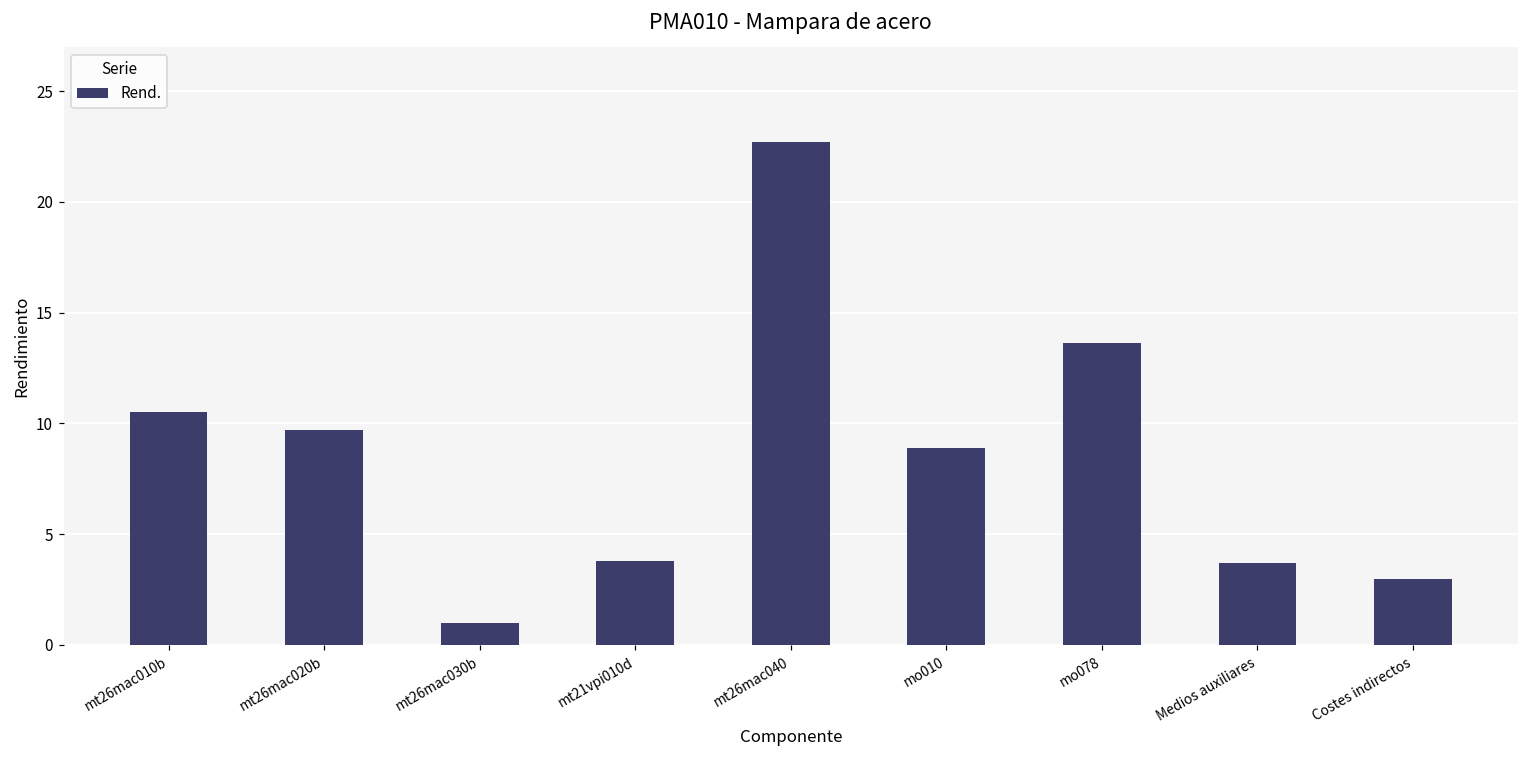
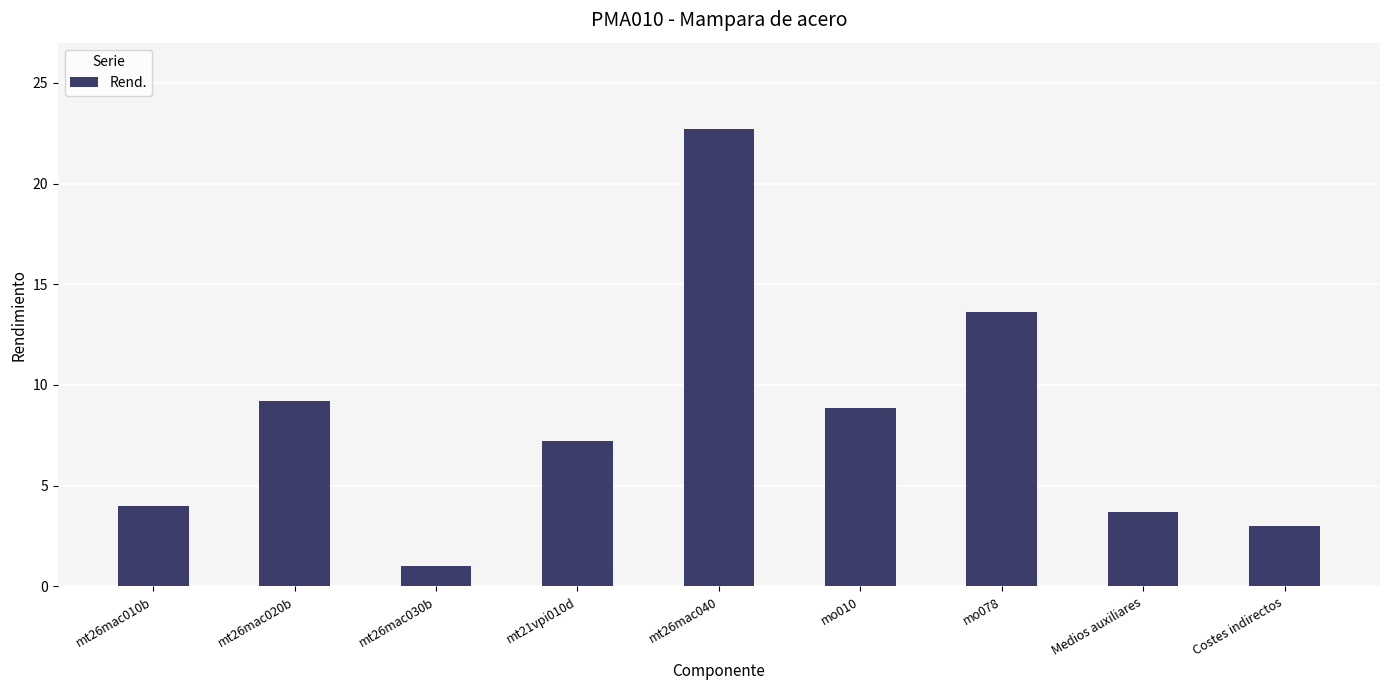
mt26mac010b: 10.5 -> 4.0
mt26mac020b: 9.7 -> 9.2
mt21vpi010d: 3.8 -> 7.2
